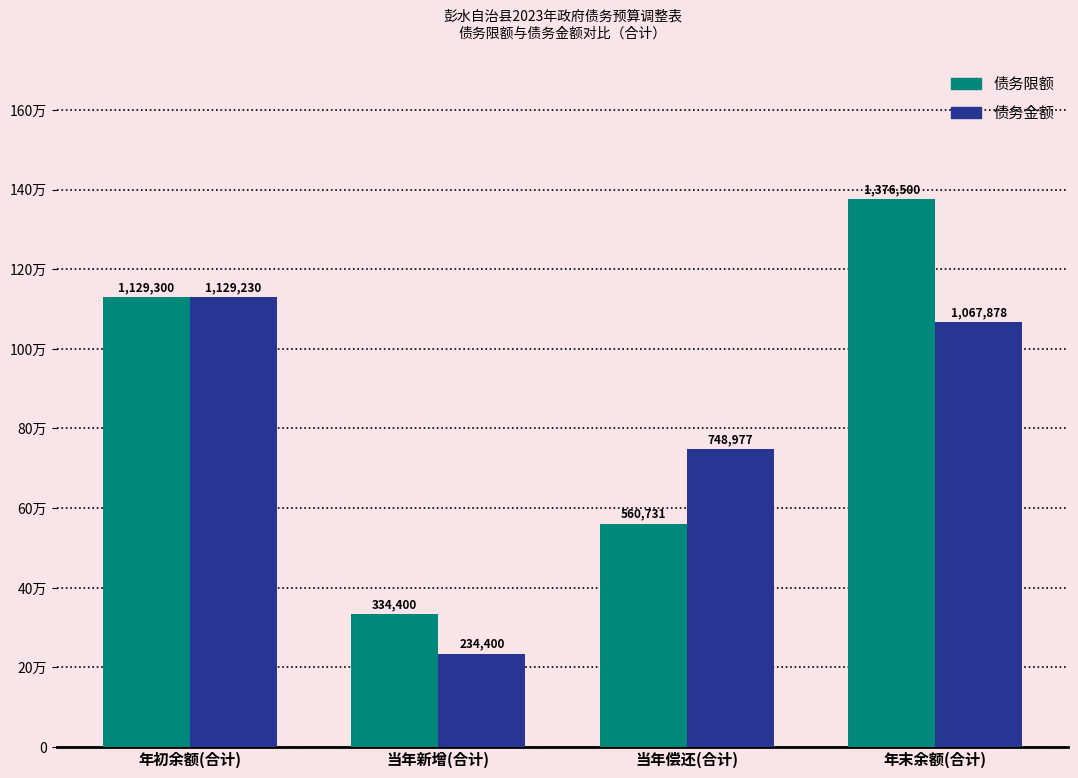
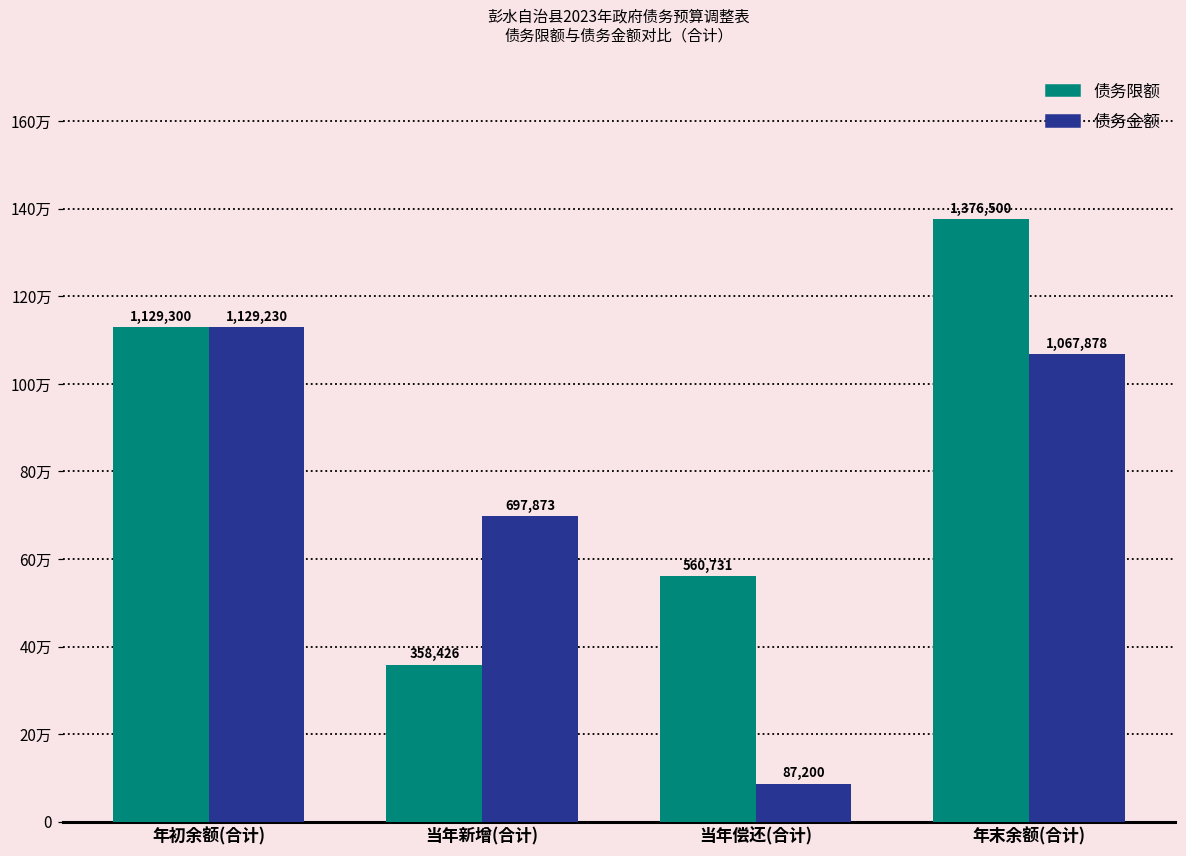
债务限额, 当年新增(合计): 334,400 -> 358,426
债务金额, 当年新增(合计): 234,400 -> 697,873
债务金额, 当年偿还(合计): 748,977 -> 87,200
